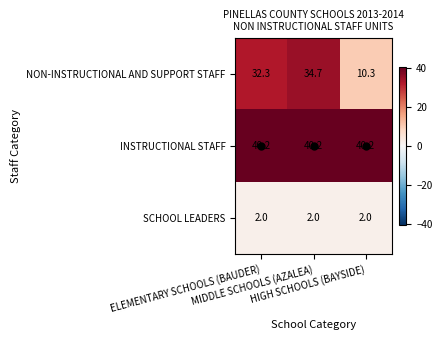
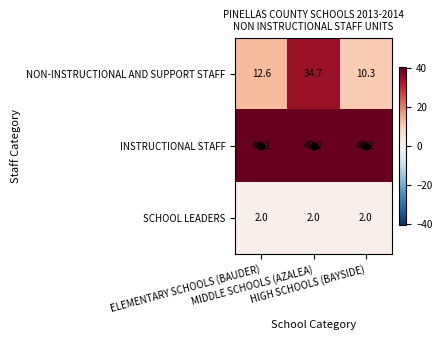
NON-INSTRUCTIONAL AND SUPPORT STAFF, ELEMENTARY SCHOOLS (BAUDER): 32.3 -> 12.6
